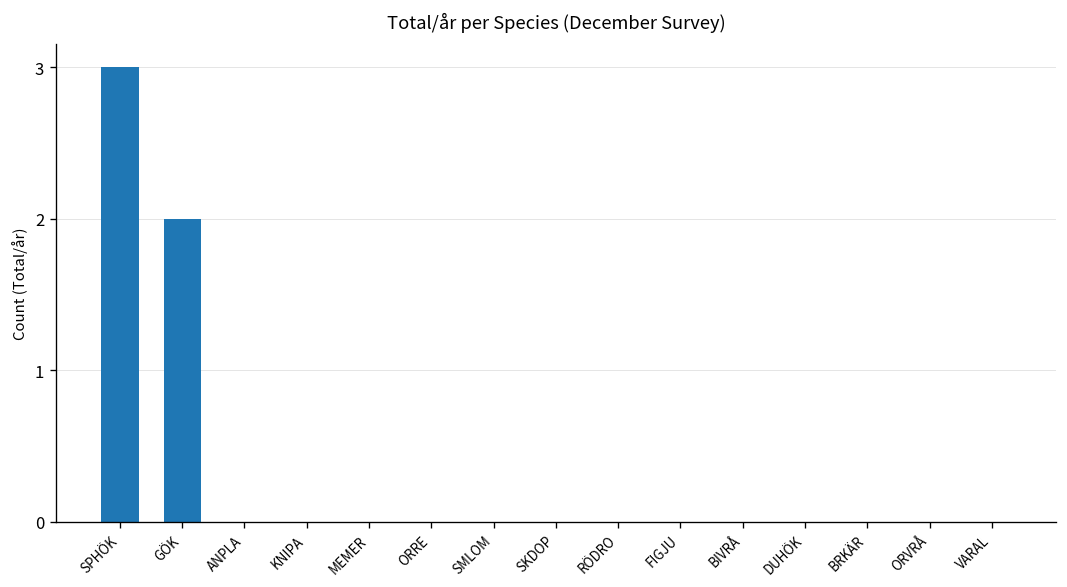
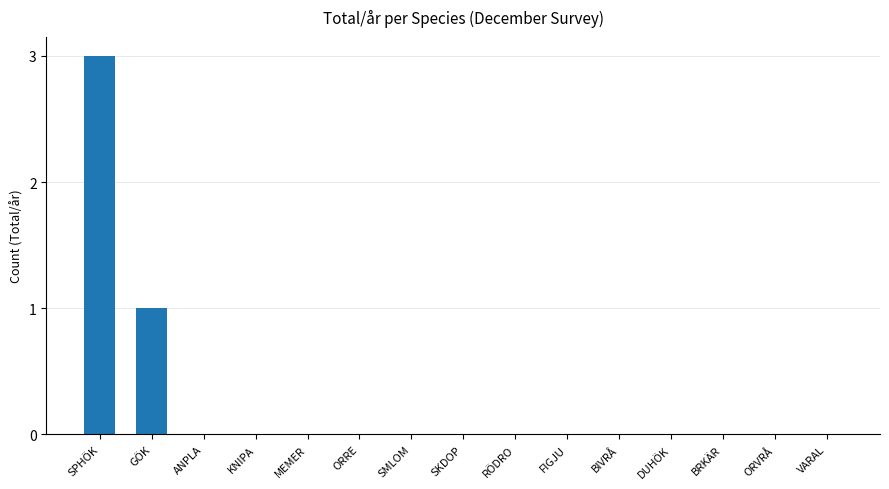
GÖK: 2 -> 1
